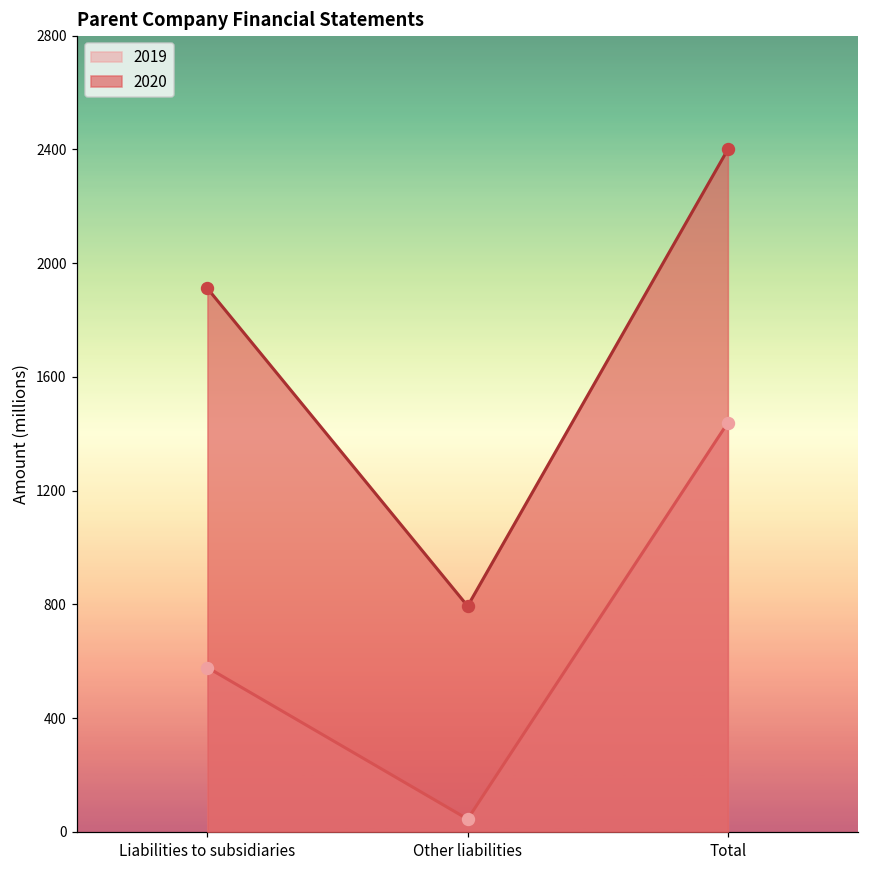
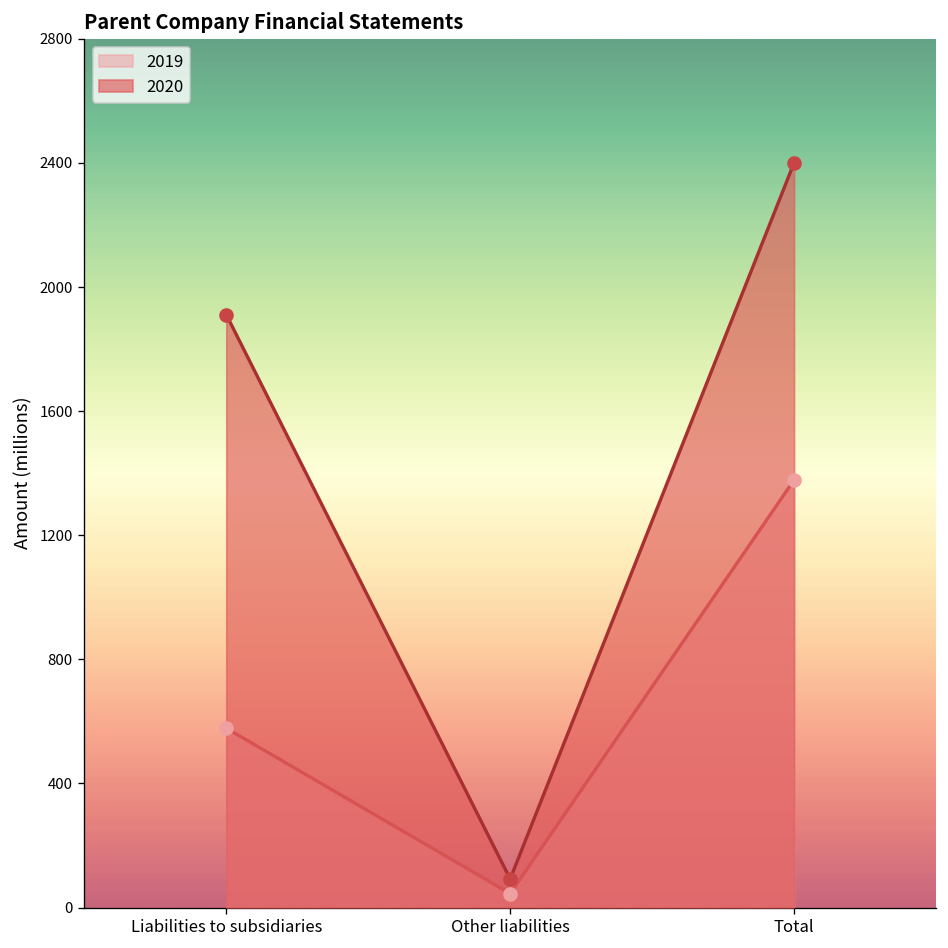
2020, Other liabilities: 790 -> 90
2019, Total: 1440 -> 1380
